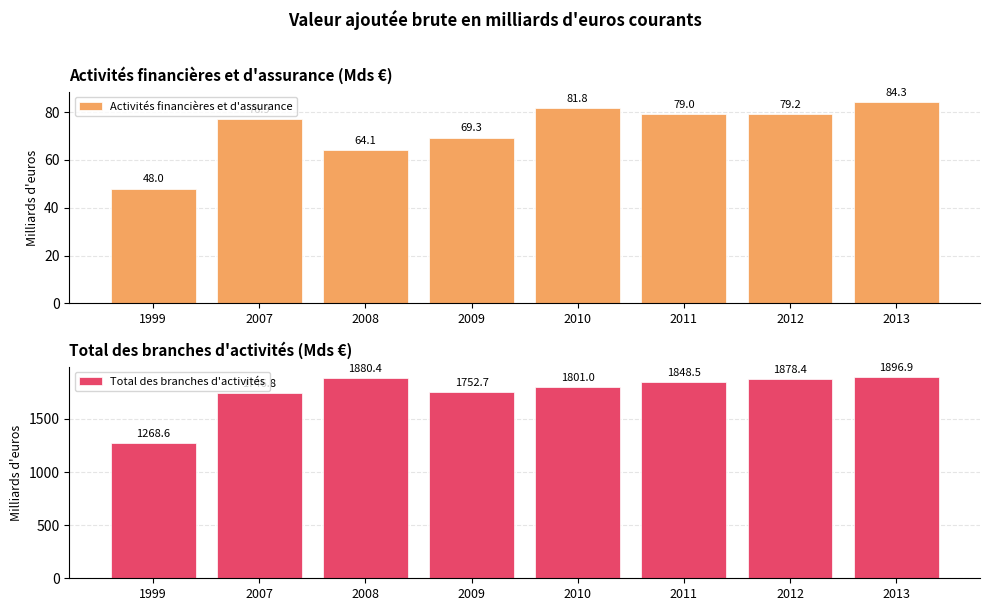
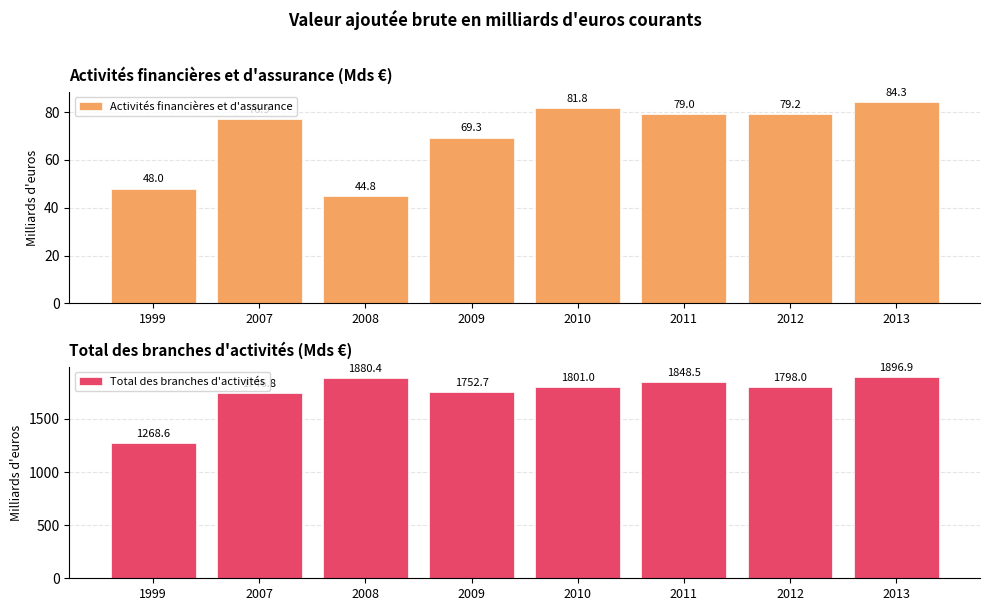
Activités financières et d'assurance (Mds €), 2008: 64.1 -> 44.8
Total des branches d'activités (Mds €), 2012: 1878.4 -> 1798.0
